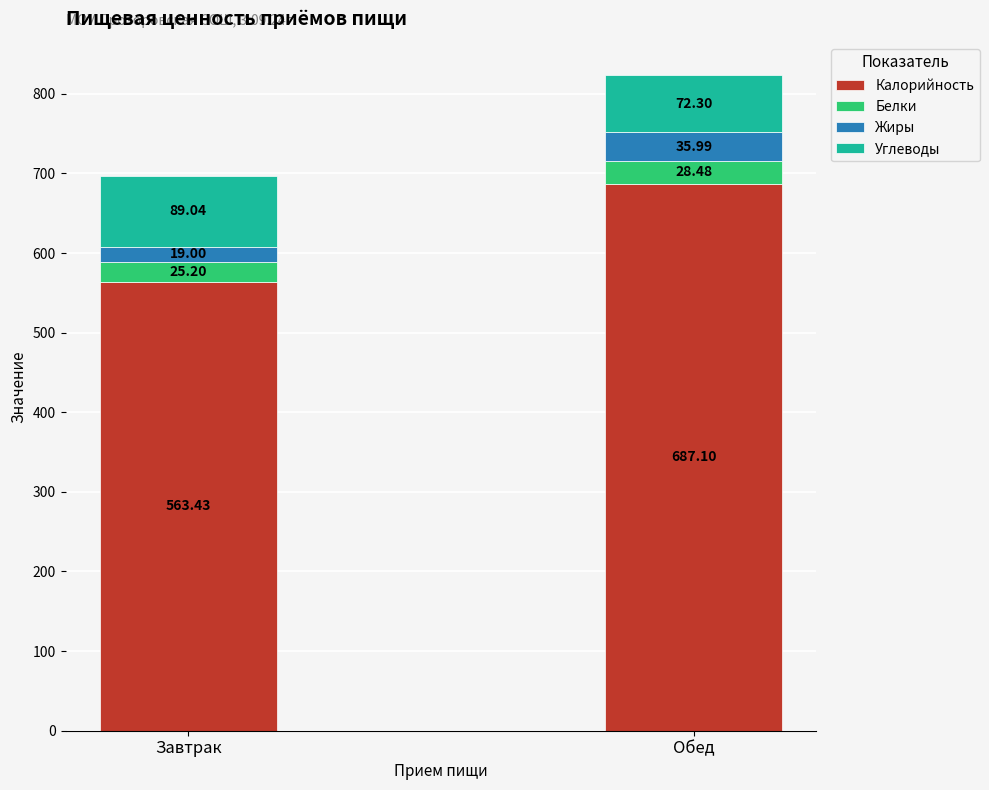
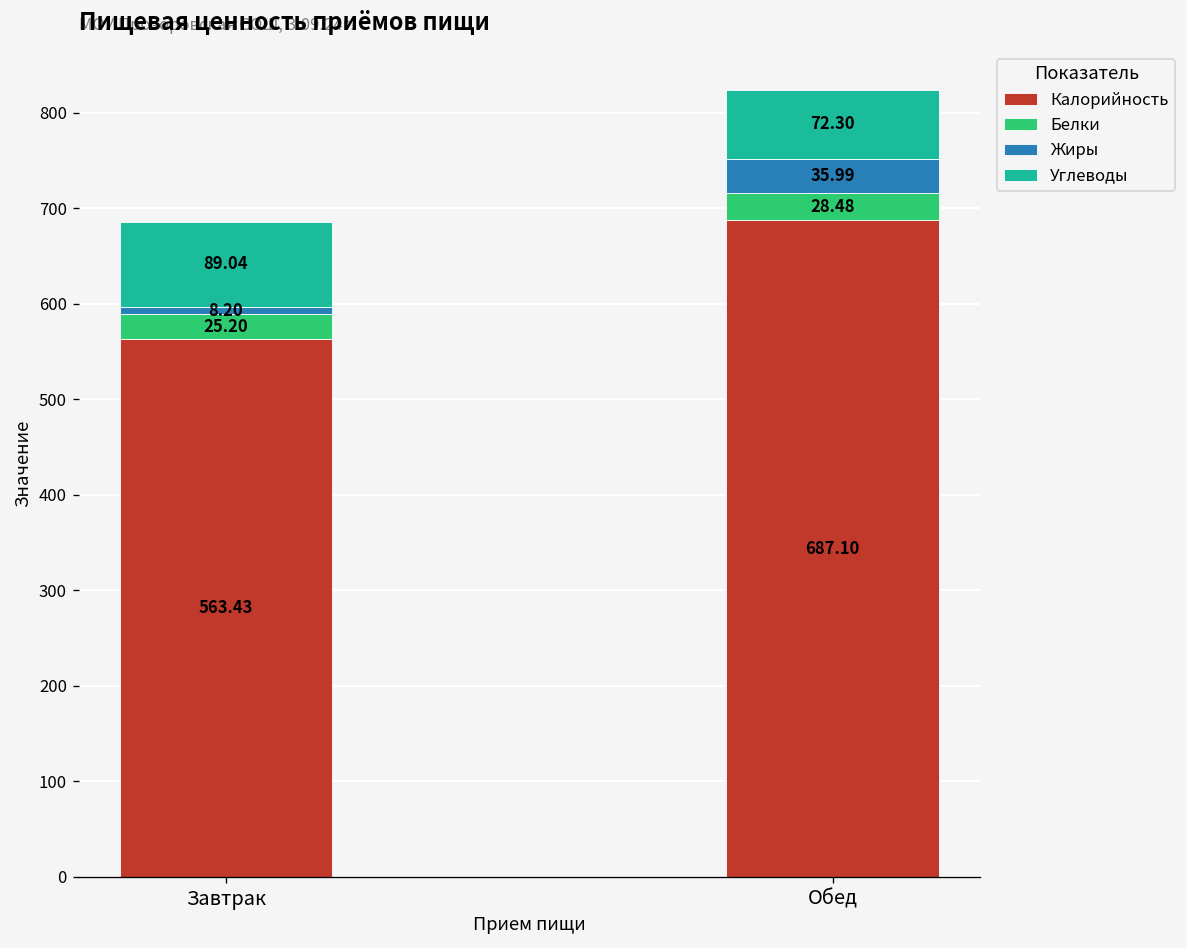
Жиры, Завтрак: 19.00 -> 8.20
